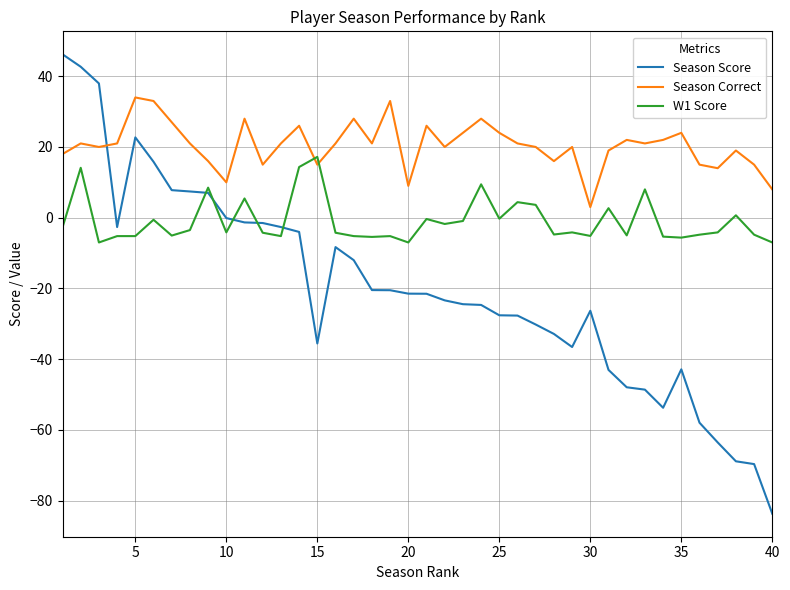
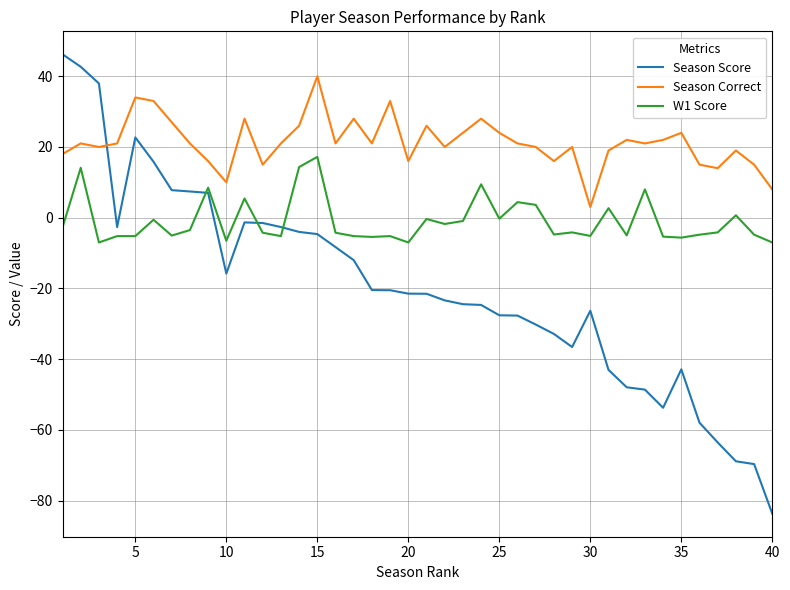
Season Score, 10: 0 -> -16
W1 Score, 10: -4 -> -7
Season Score, 15: -36 -> -5
Season Correct, 15: 15 -> 40
Season Correct, 20: 9 -> 16
